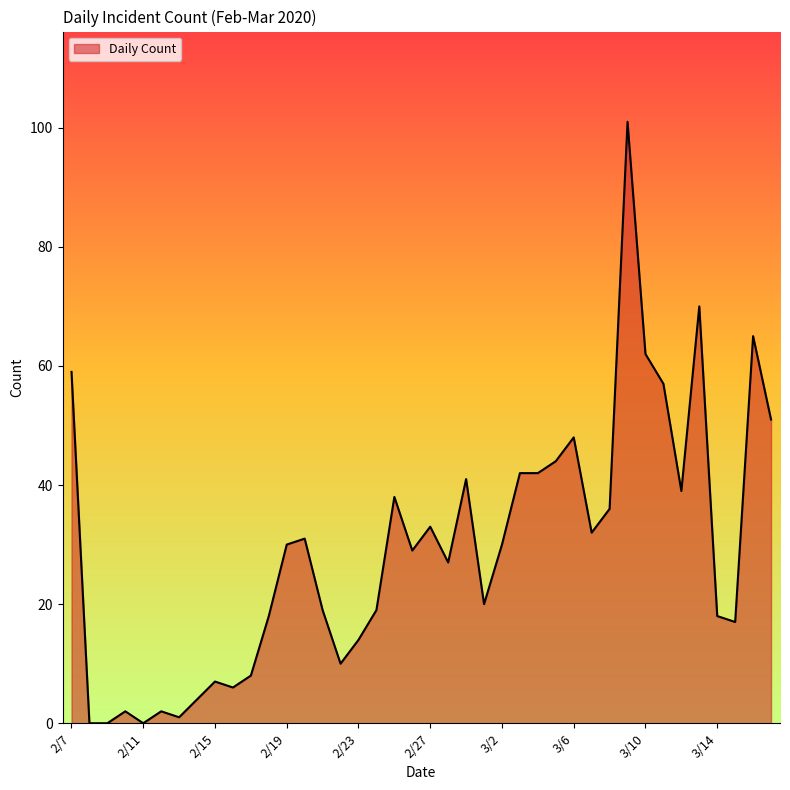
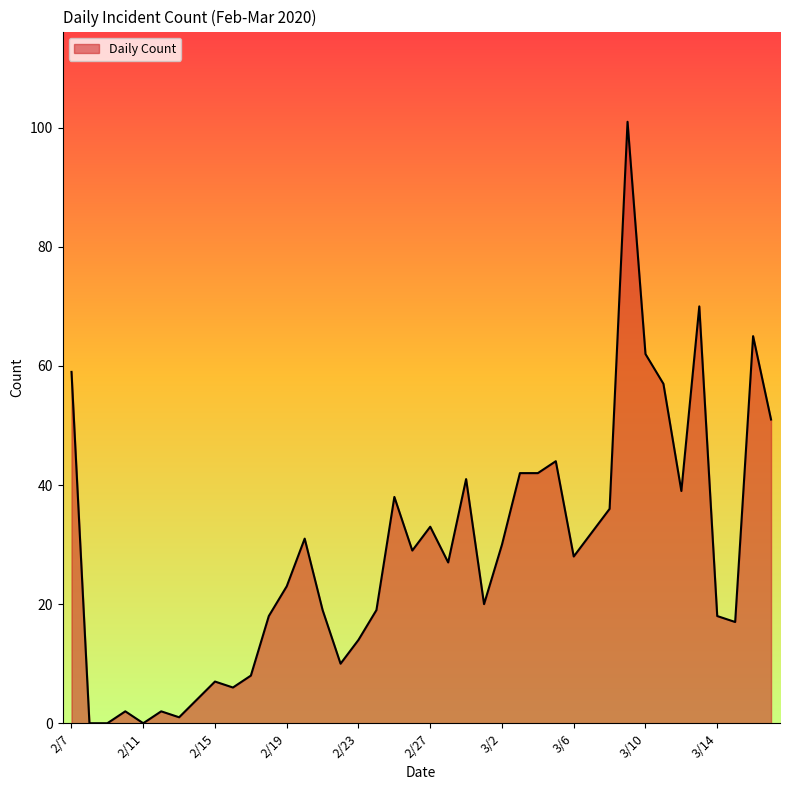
2/19: 30 -> 23
3/6: 48 -> 28
